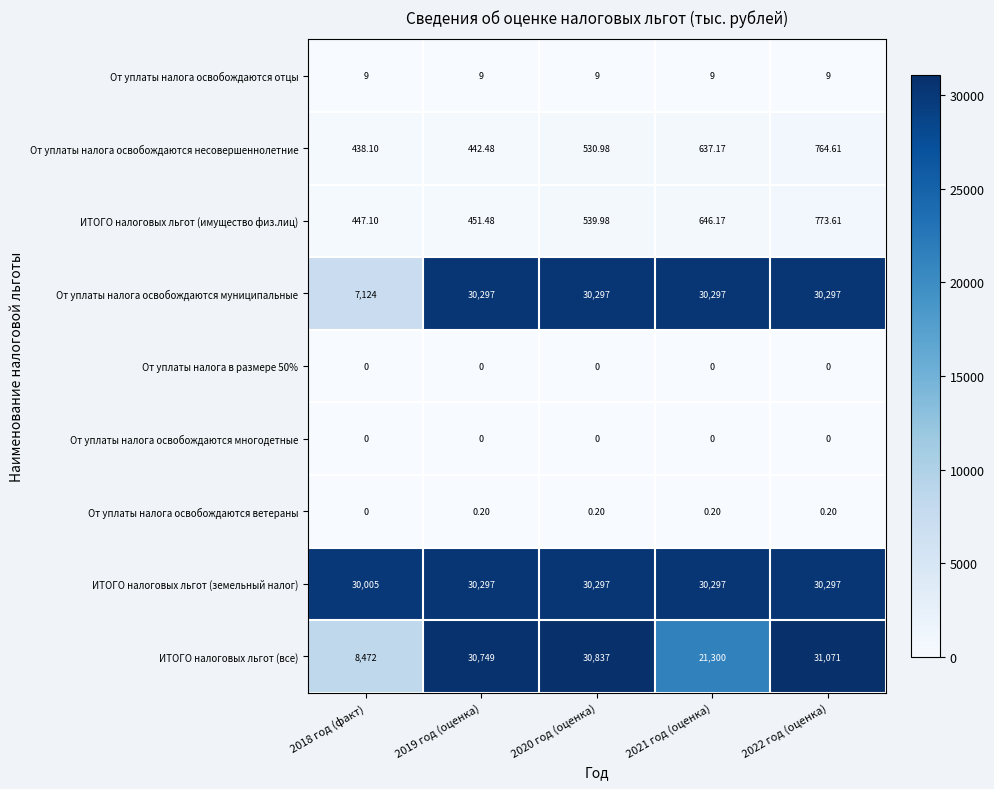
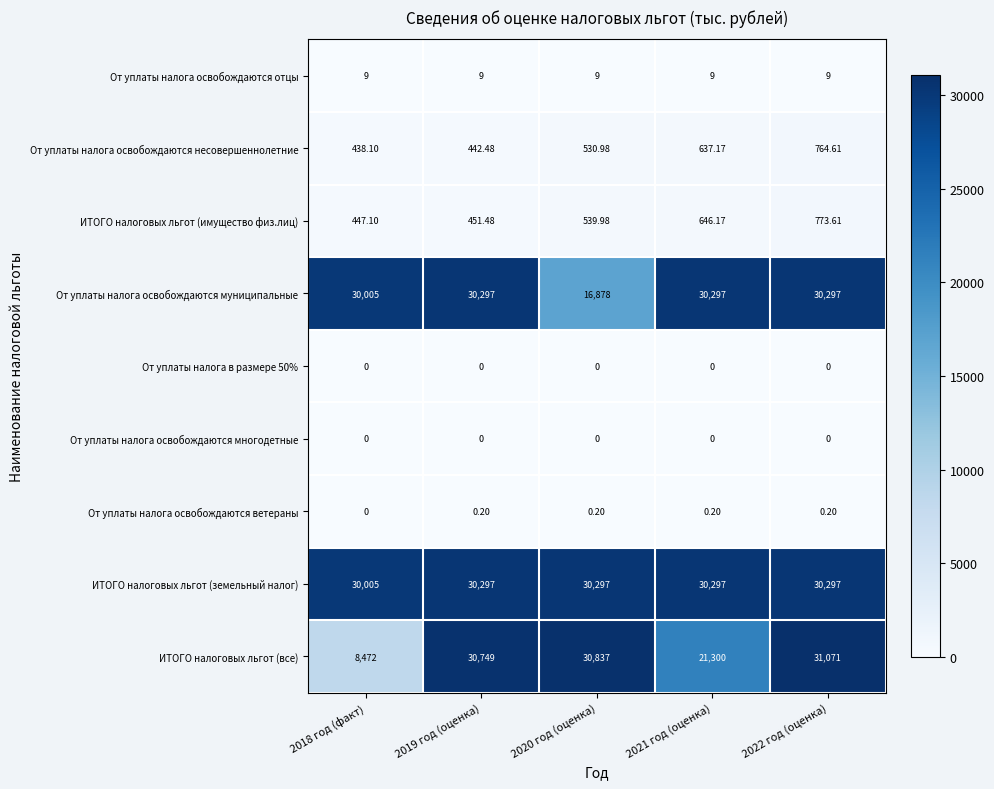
От уплаты налога освобождаются муниципальные, 2018 год (факт): 7,124 -> 30,005
От уплаты налога освобождаются муниципальные, 2020 год (оценка): 30,297 -> 16,878
